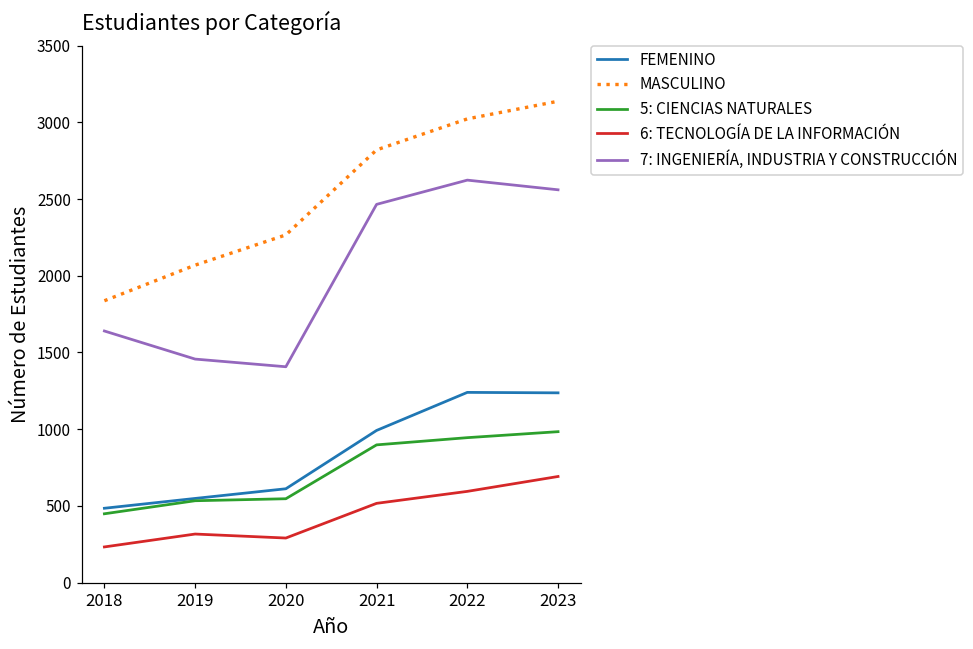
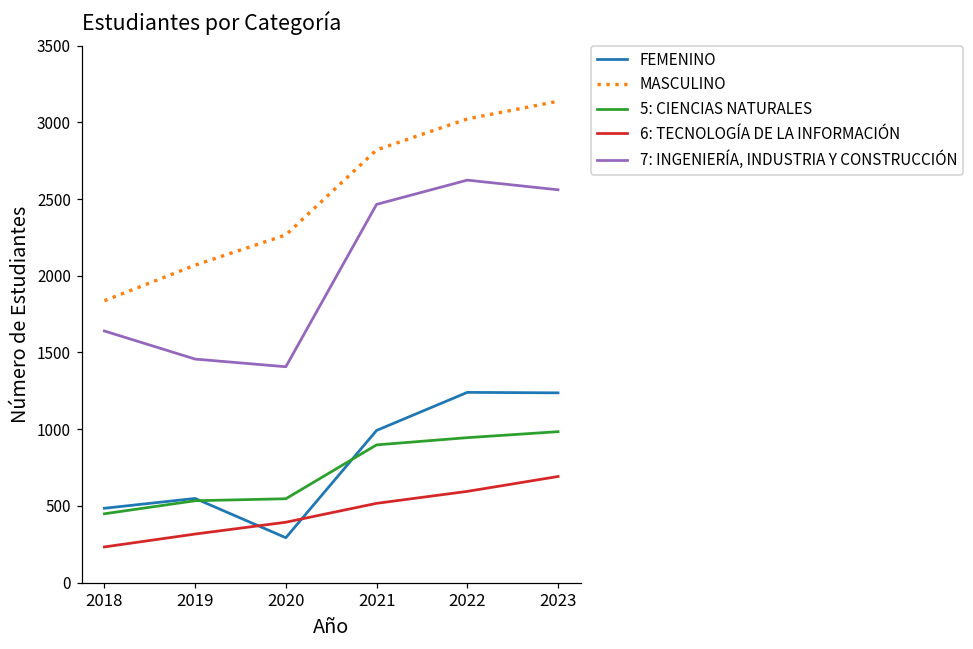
FEMENINO, 2020: 610 -> 290
6: TECNOLOGÍA DE LA INFORMACIÓN, 2020: 290 -> 390
